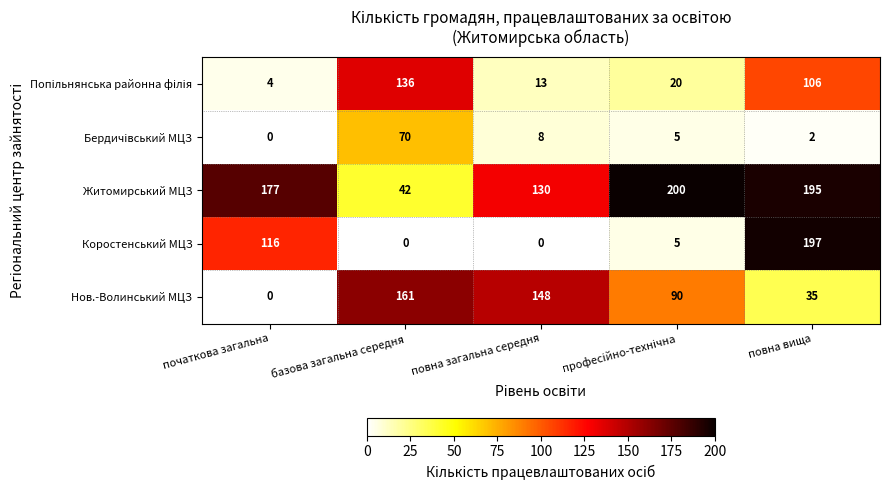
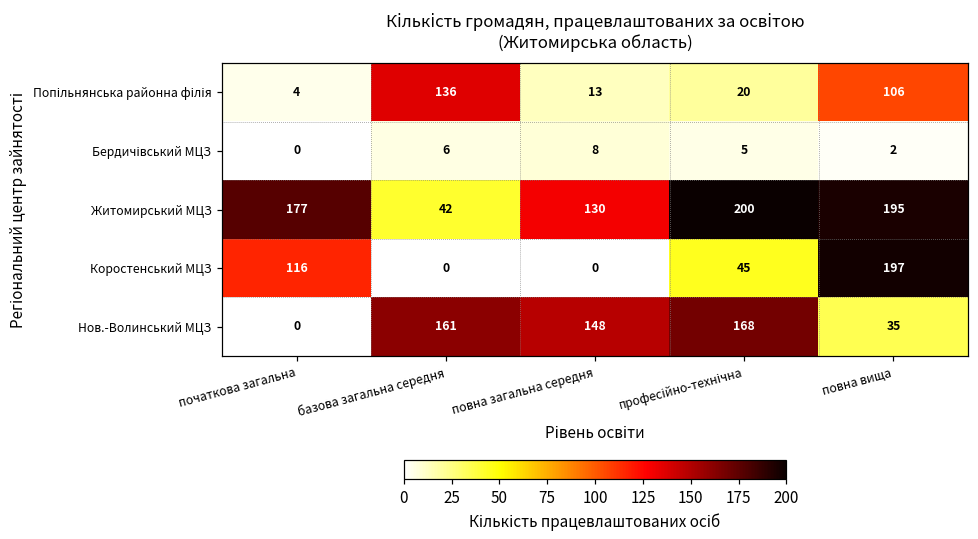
Бердичівський МЦЗ, базова загальна середня: 70 -> 6
Коростенський МЦЗ, професійно-технічна: 5 -> 45
Нов.-Волинський МЦЗ, професійно-технічна: 90 -> 168
